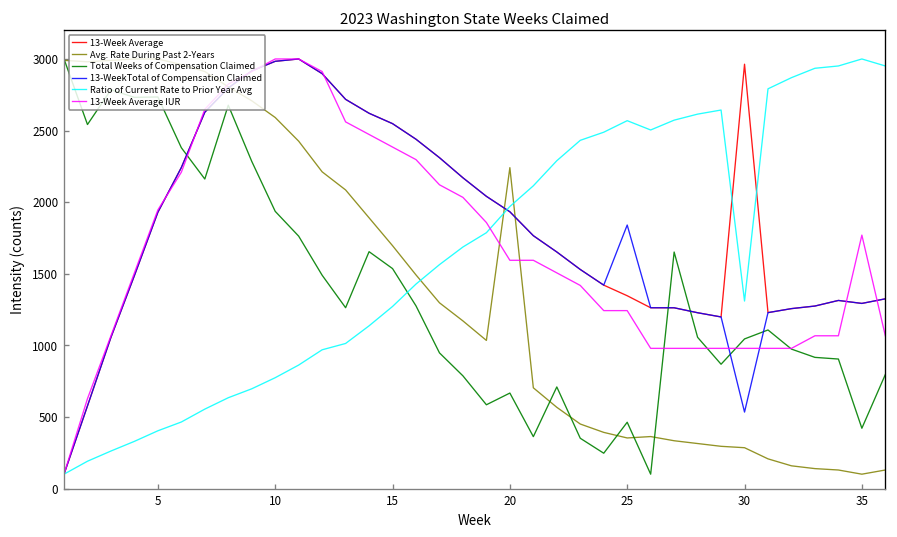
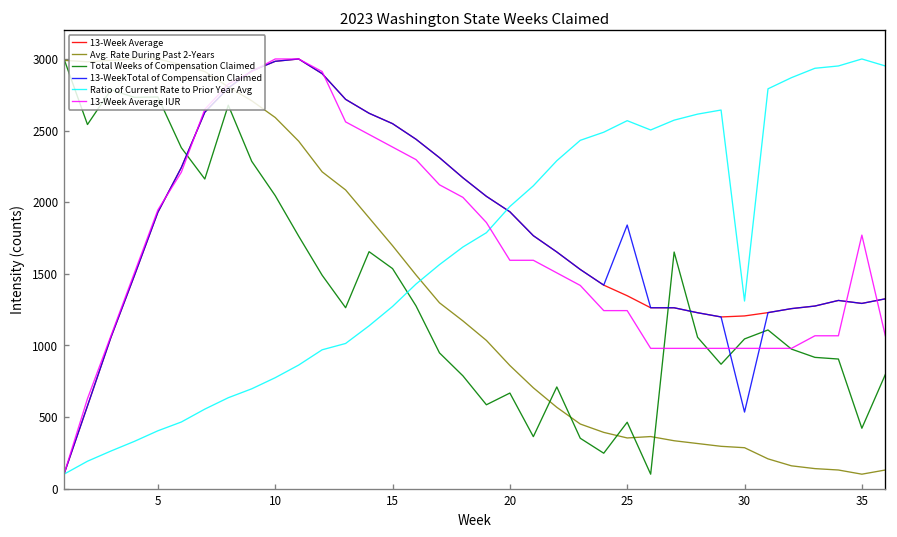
Total Weeks of Compensation Claimed, 10: 1940 -> 2050
Avg. Rate During Past 2-Years, 20: 2240 -> 860
13-Week Average, 30: 2960 -> 1210
